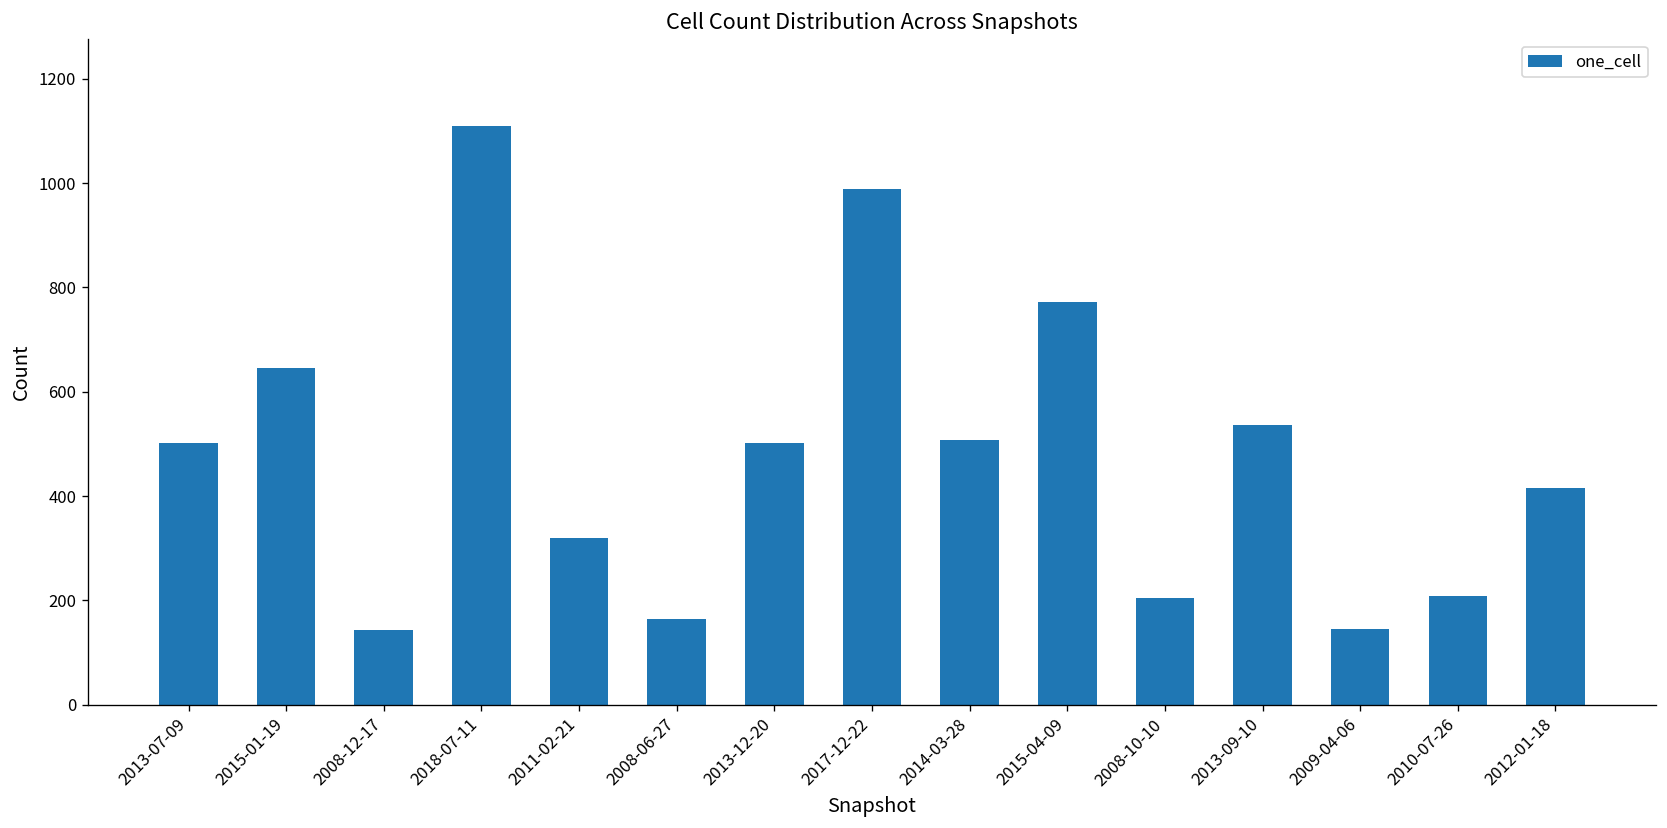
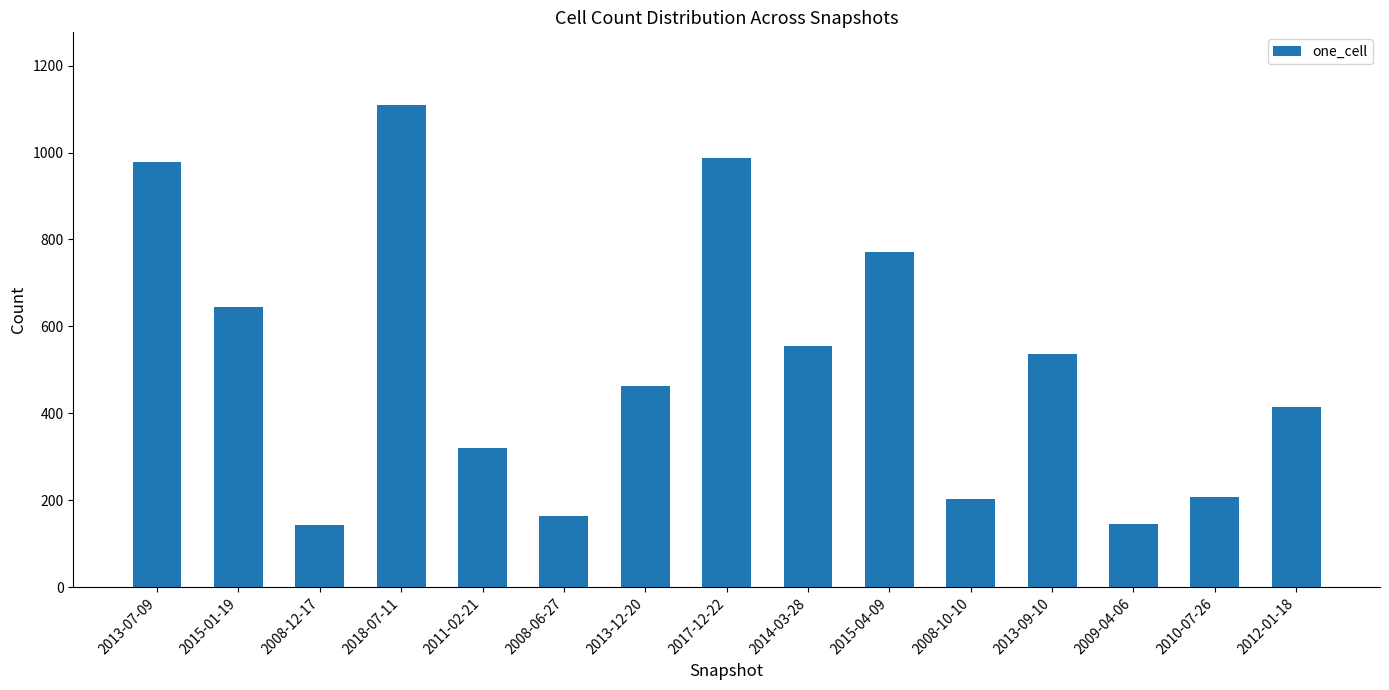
2013-07-09: 500 -> 980
2013-12-20: 500 -> 460
2014-03-28: 510 -> 560
